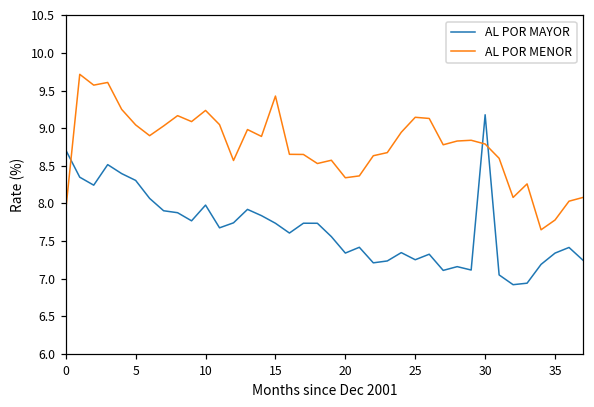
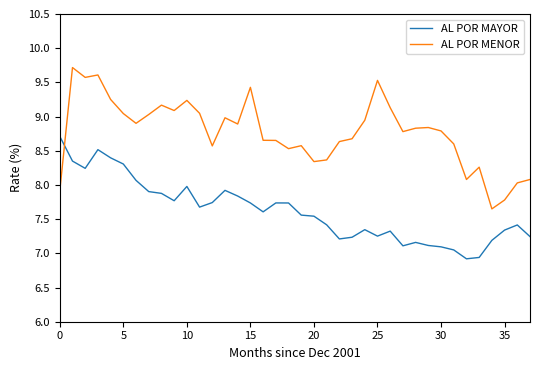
AL POR MAYOR, 20: 7.3 -> 7.5
AL POR MENOR, 25: 9.1 -> 9.5
AL POR MAYOR, 30: 9.2 -> 7.1
